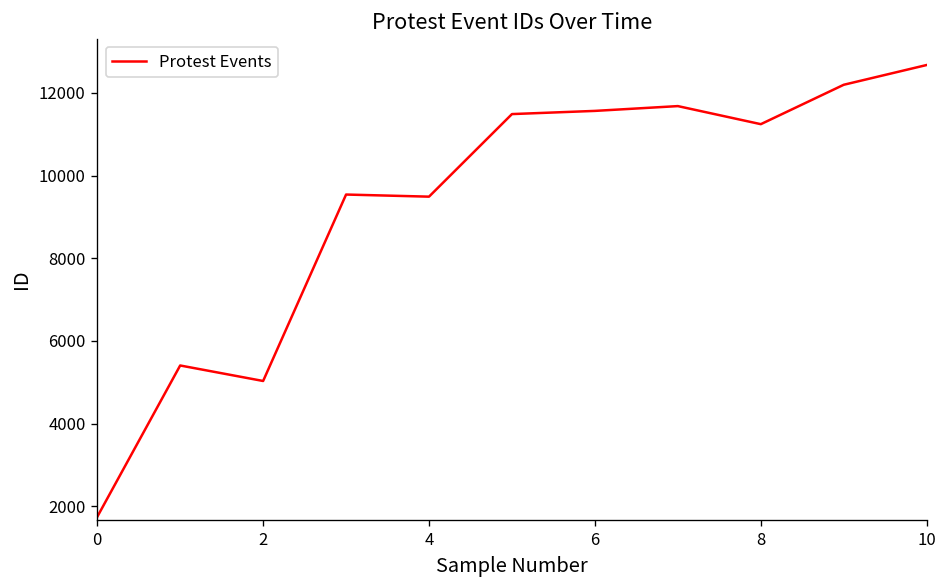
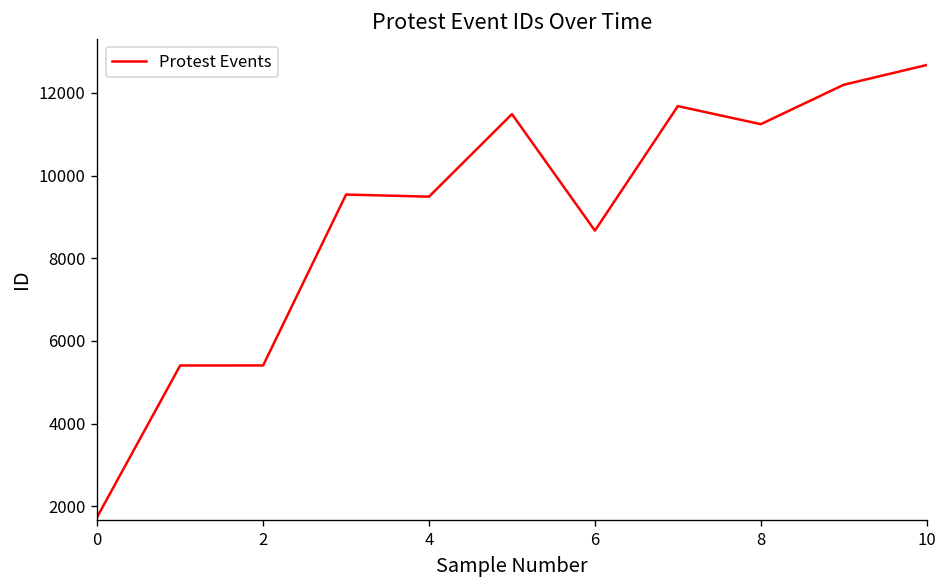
2: 5000 -> 5400
6: 11600 -> 8700
